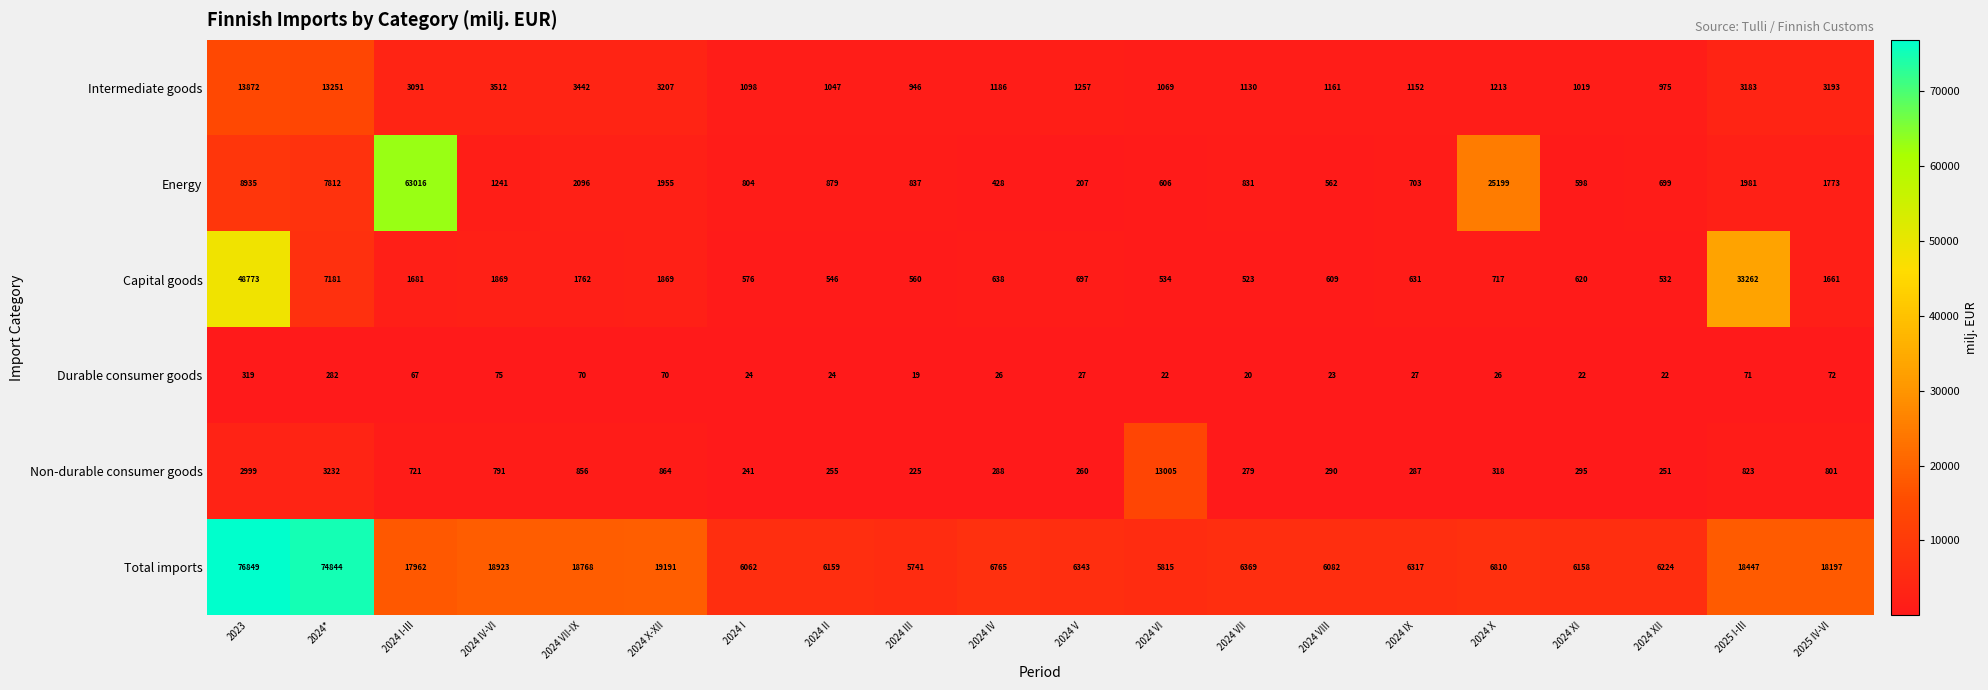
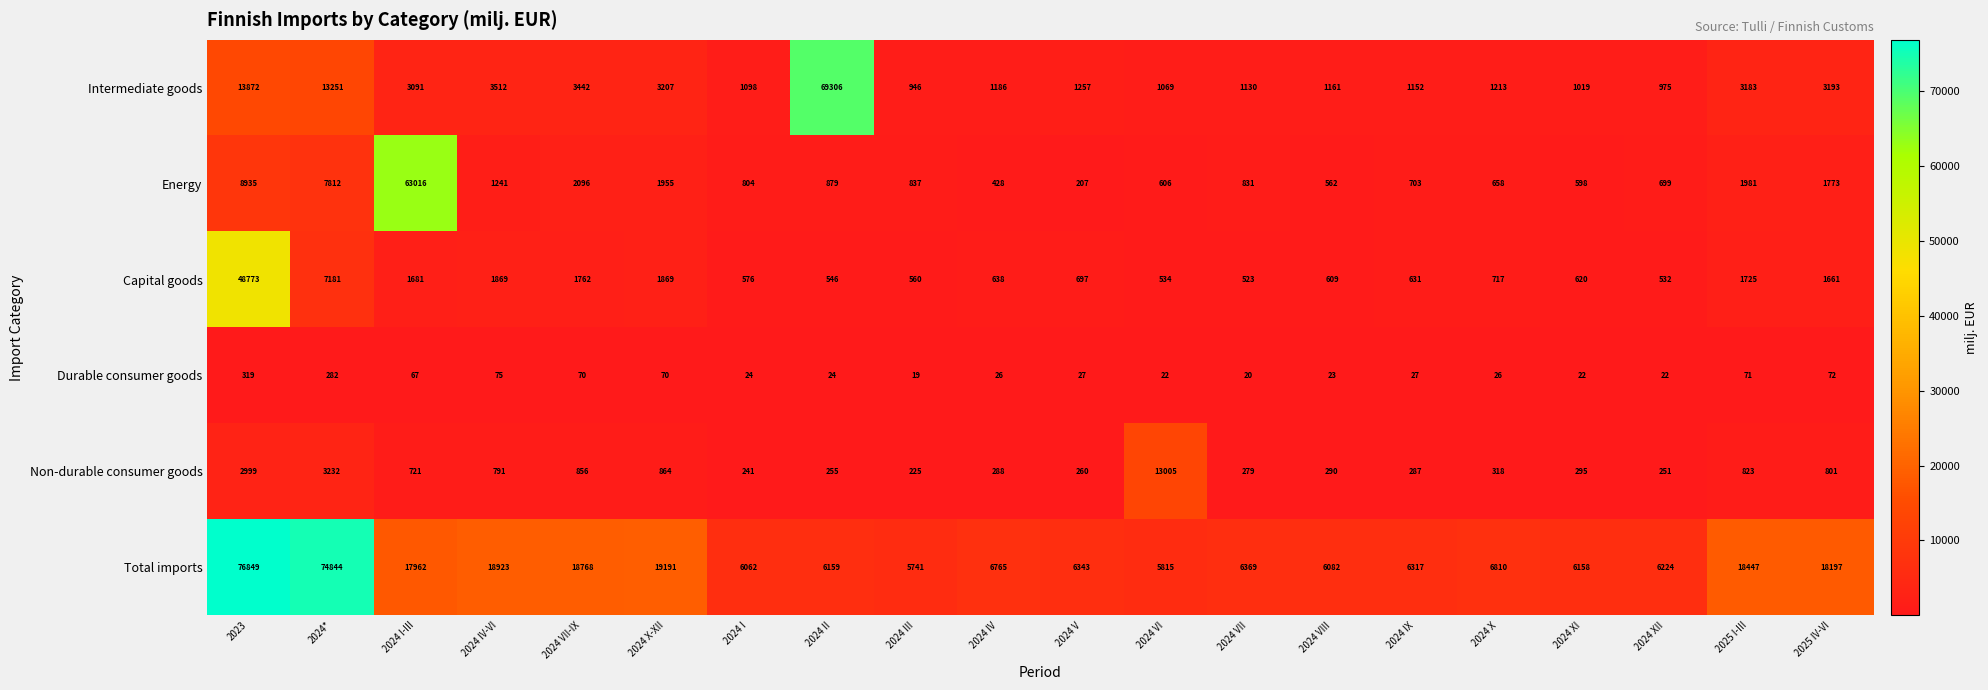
Intermediate goods, 2024 II: 1047 -> 69306
Energy, 2024 X: 25199 -> 658
Capital goods, 2025 I-III: 33262 -> 1725
